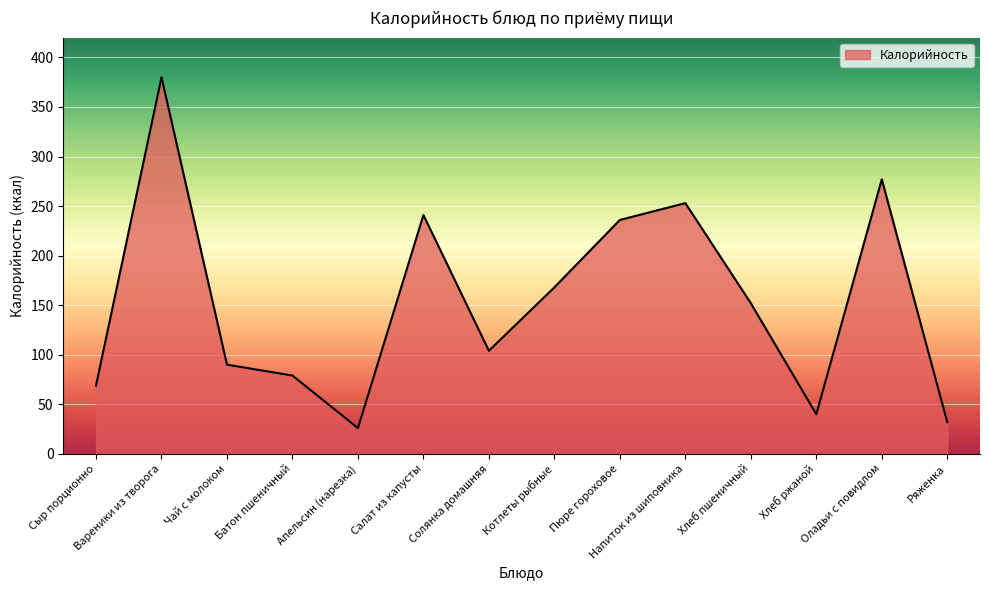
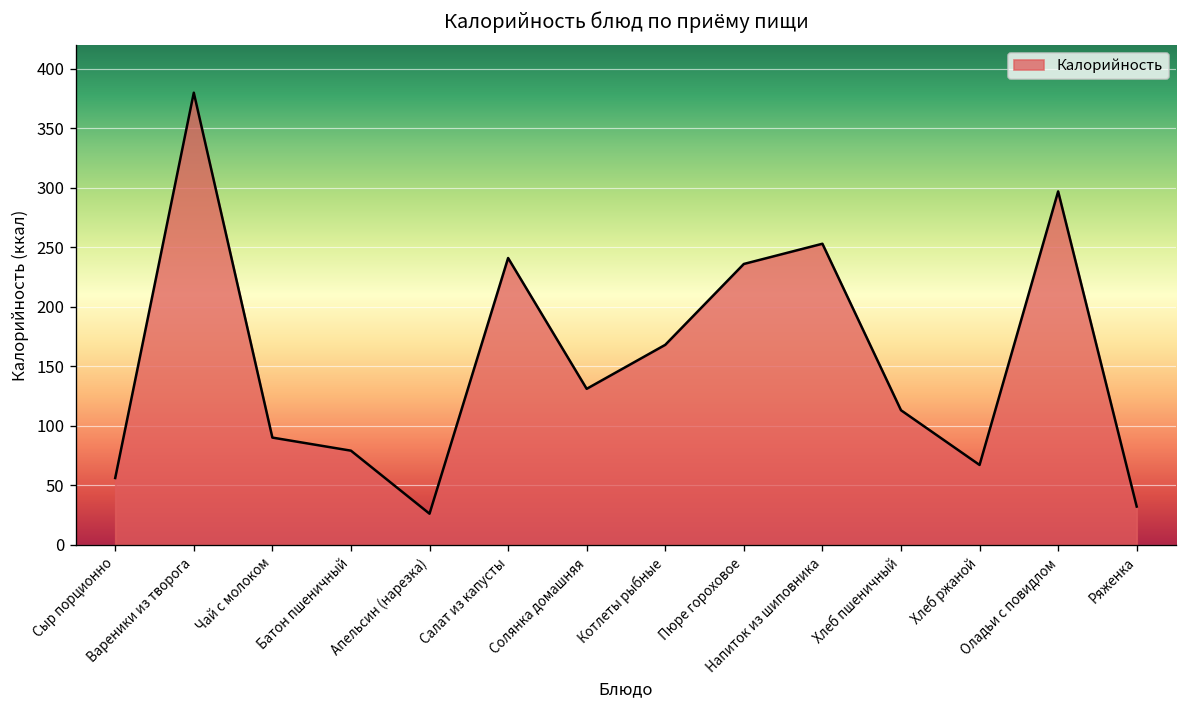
Сыр порционно: 70 -> 60
Солянка домашняя: 100 -> 130
Хлеб пшеничный: 150 -> 110
Хлеб ржаной: 40 -> 70
Оладьи с повидлом: 280 -> 300
